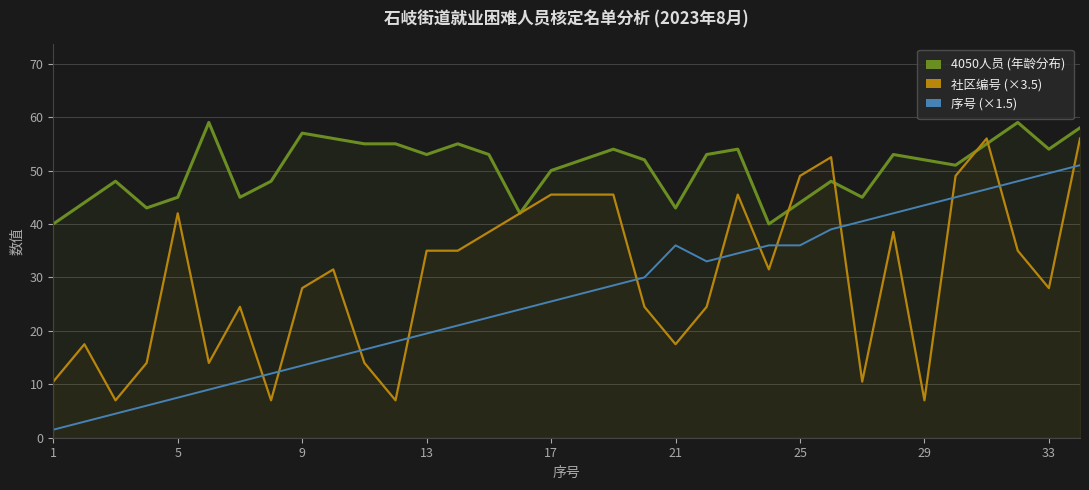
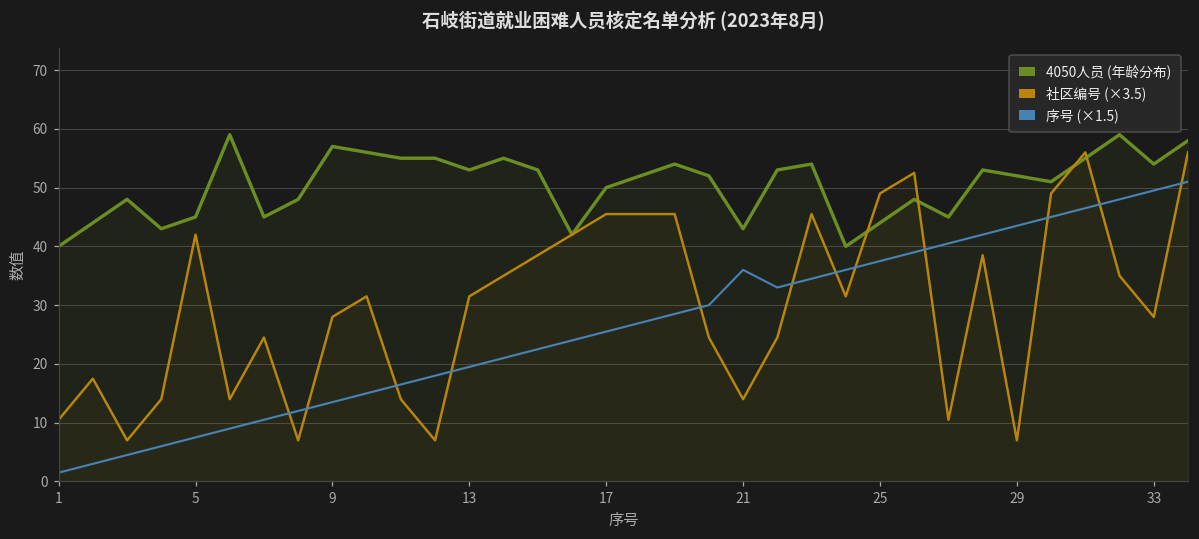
社区编号 (×3.5), 13: 35 -> 32
社区编号 (×3.5), 21: 18 -> 14
序号 (×1.5), 25: 36 -> 38
